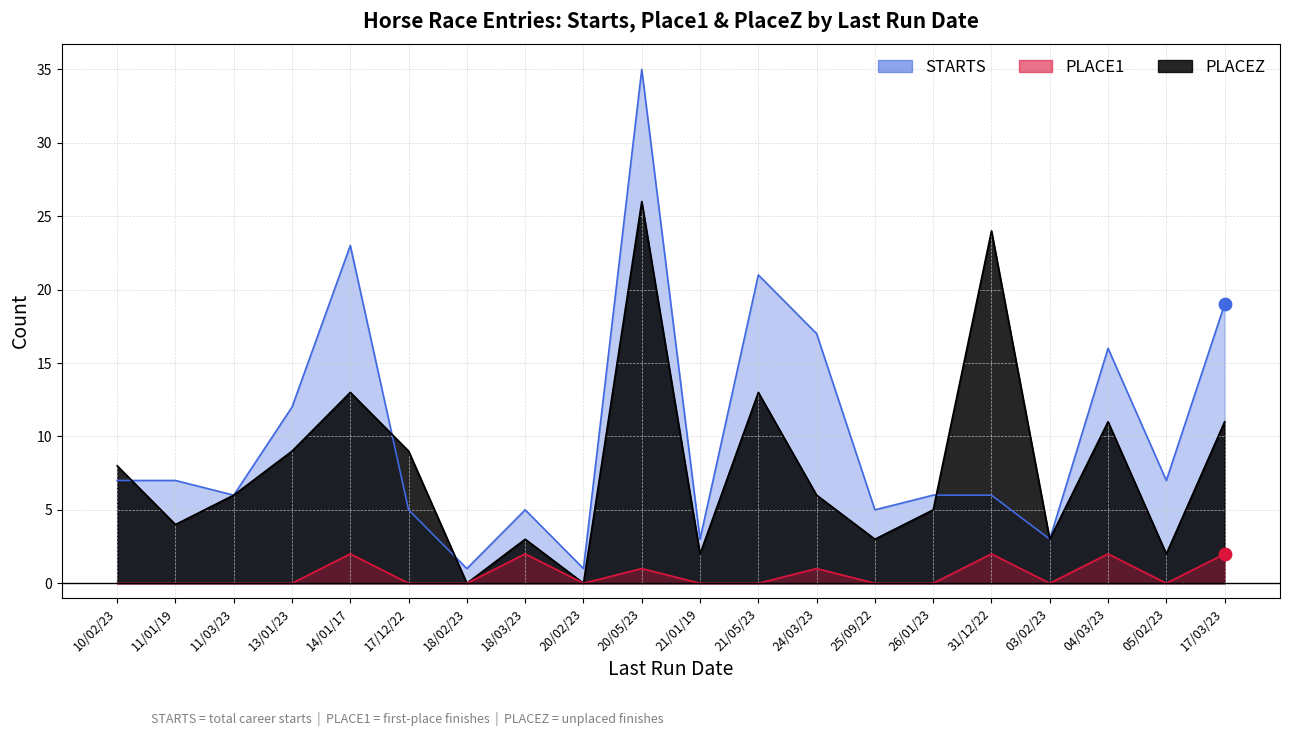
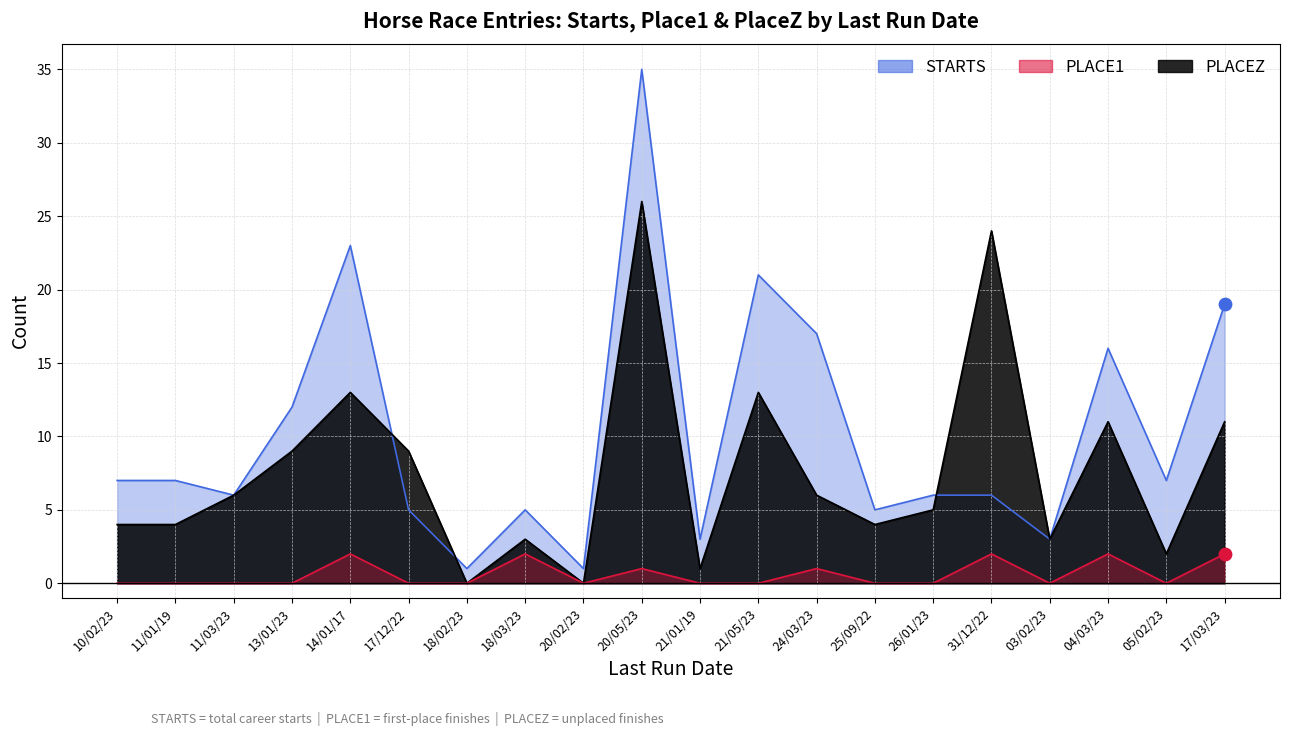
PLACEZ, 10/02/23: 8 -> 4
PLACEZ, 21/01/19: 2 -> 1
PLACEZ, 25/09/22: 3 -> 4
